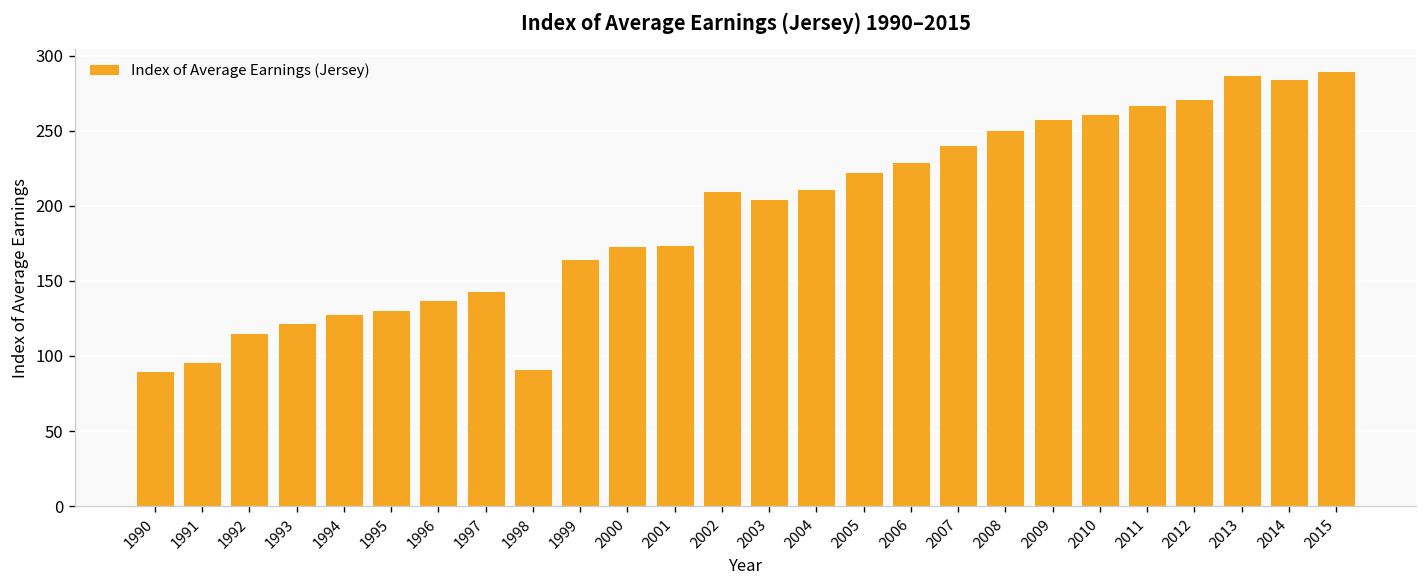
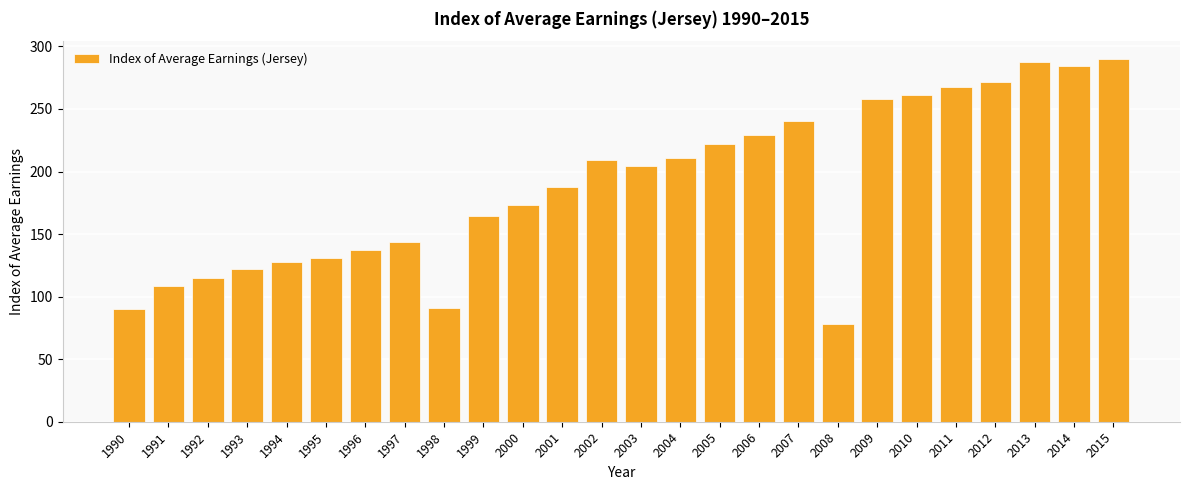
1991: 96 -> 109
2001: 174 -> 187
2008: 251 -> 78
